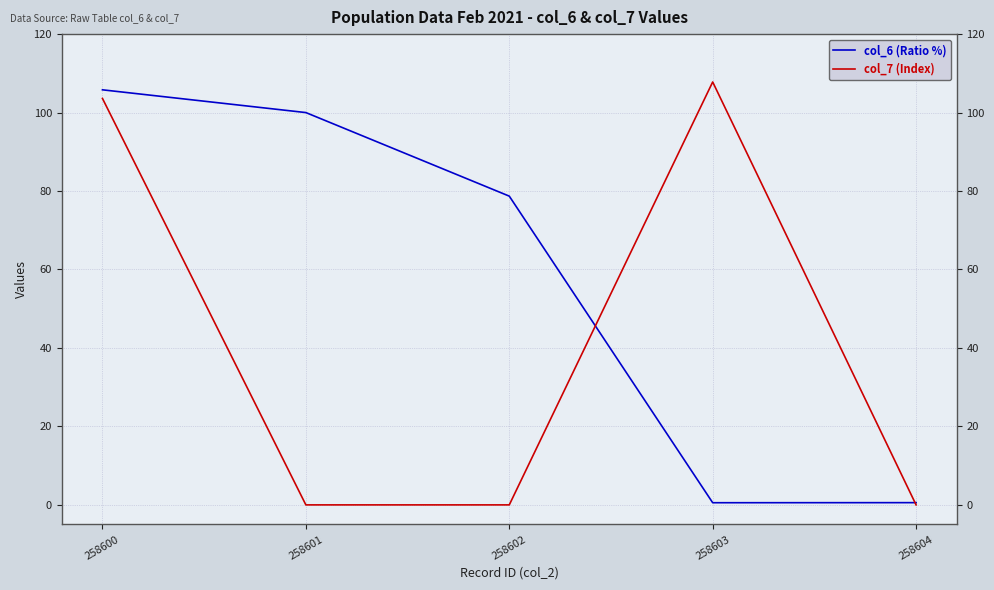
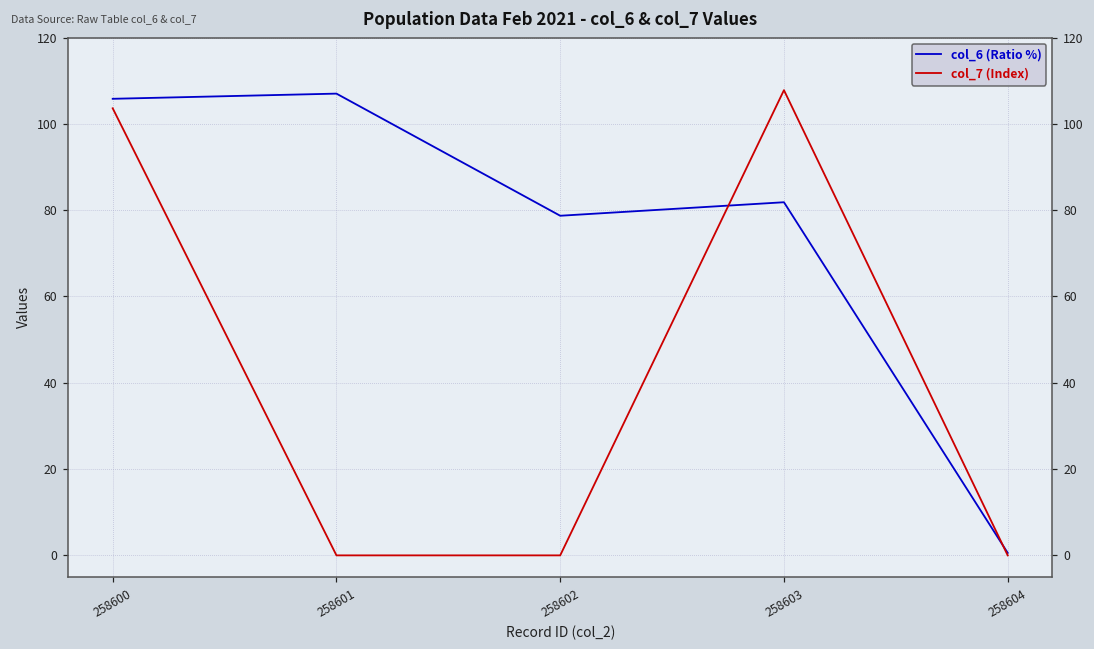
col_6 (Ratio %), 258601: 100 -> 107
col_6 (Ratio %), 258603: 1 -> 82
